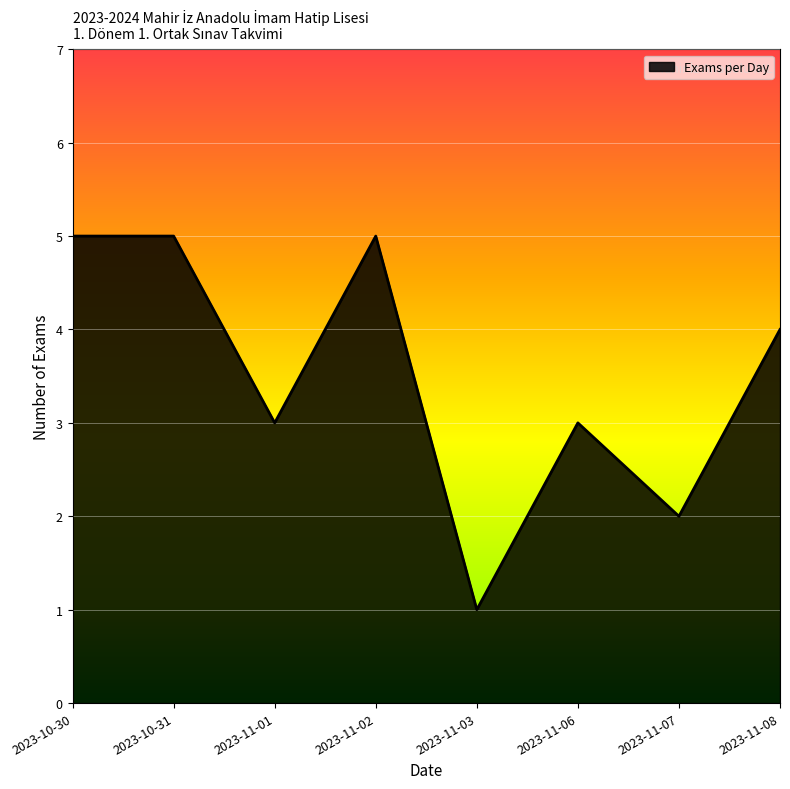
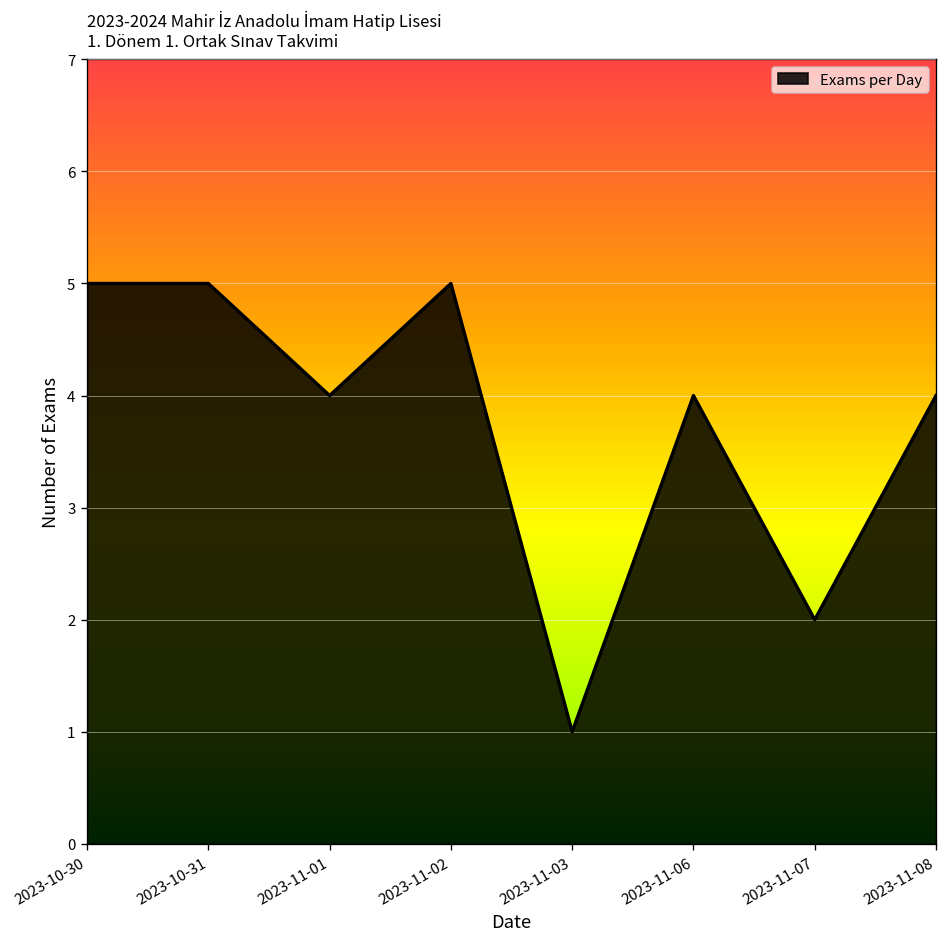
2023-11-01: 3 -> 4
2023-11-06: 3 -> 4
